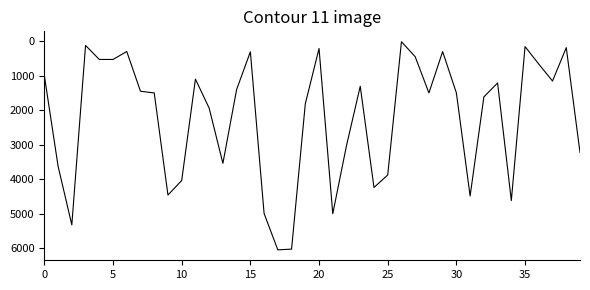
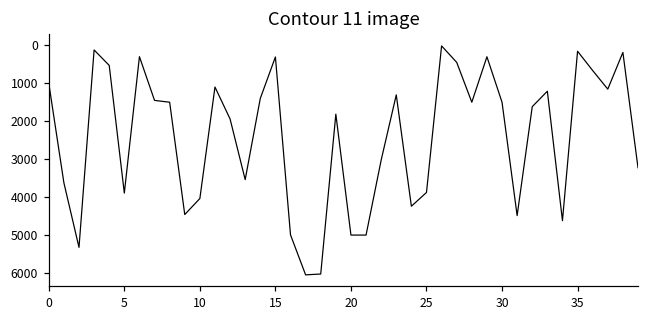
5: 500 -> 3900
20: 200 -> 5000
